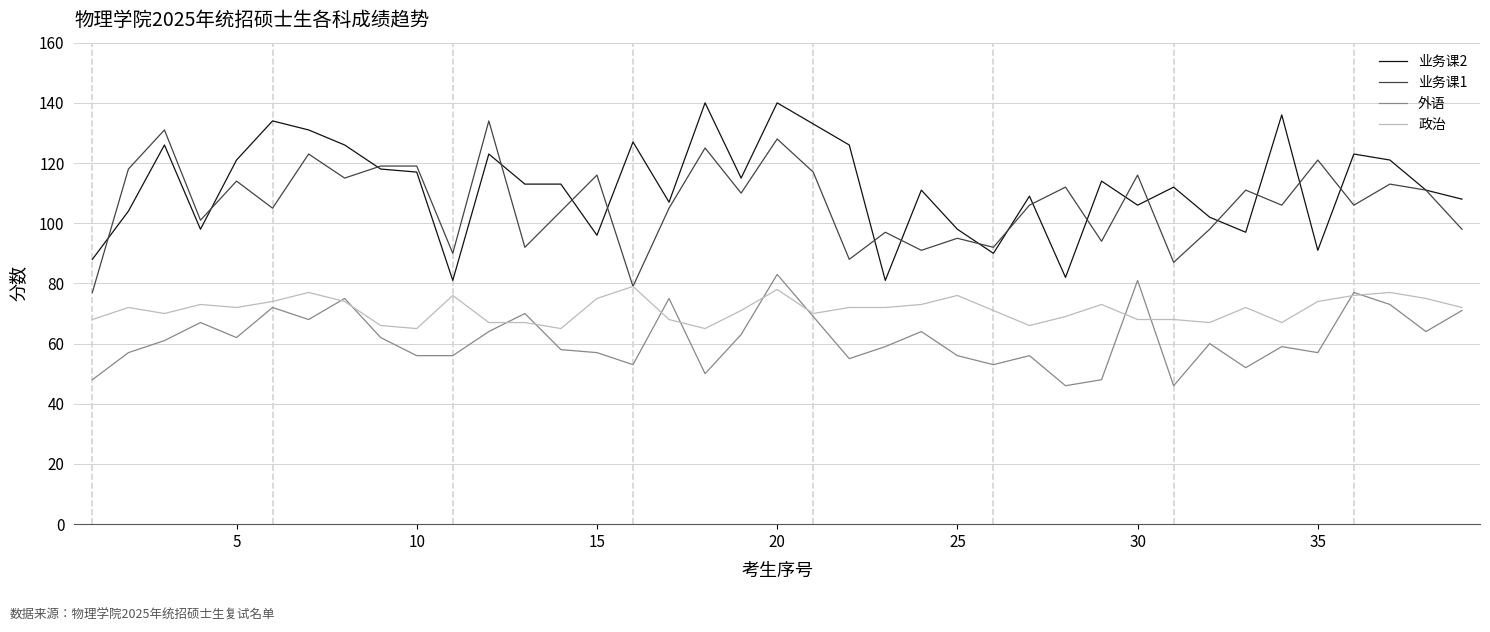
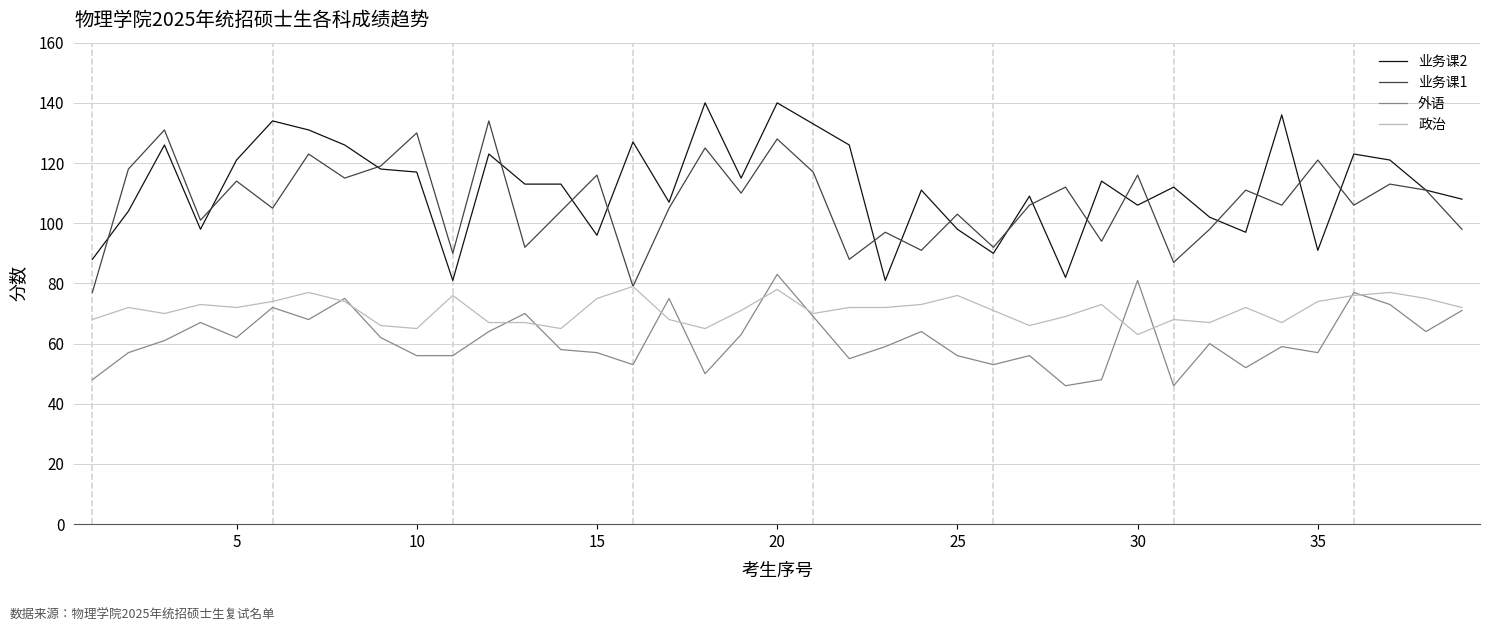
业务课1, 10: 119 -> 130
业务课1, 25: 95 -> 103
政治, 30: 68 -> 63
